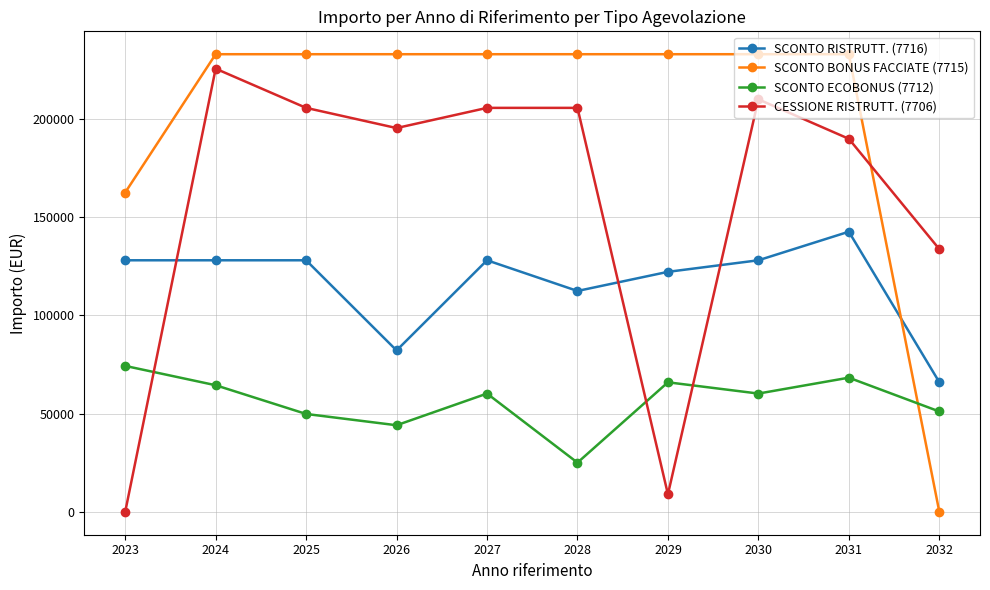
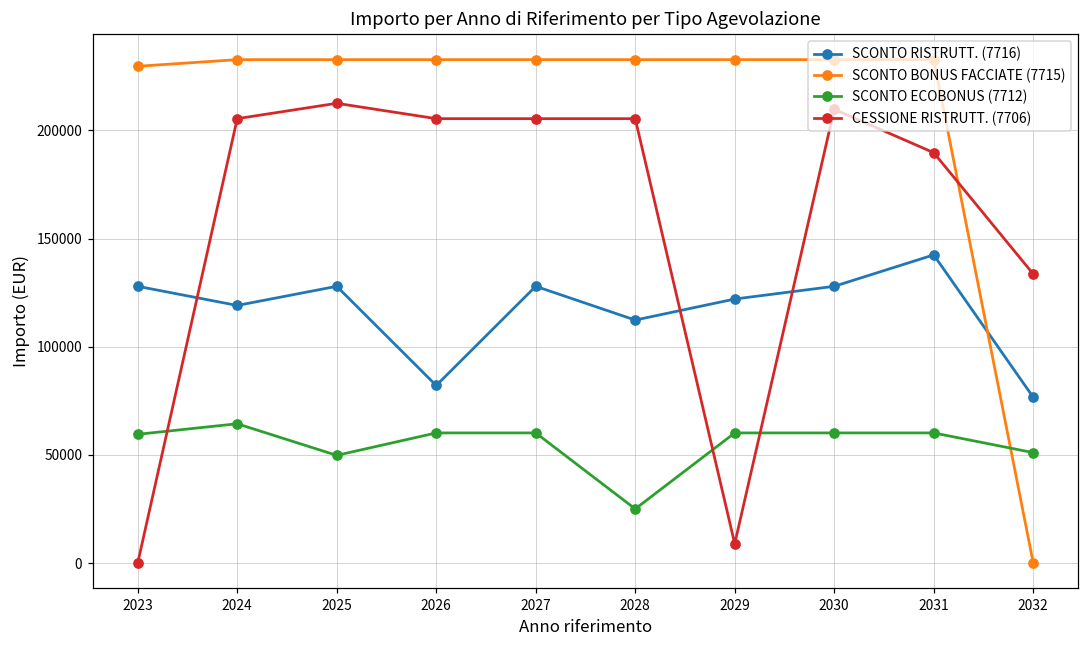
SCONTO BONUS FACCIATE (7715), 2023: 162000 -> 230000
SCONTO ECOBONUS (7712), 2023: 74000 -> 60000
SCONTO RISTRUTT. (7716), 2024: 128000 -> 119000
CESSIONE RISTRUTT. (7706), 2024: 225000 -> 205000
CESSIONE RISTRUTT. (7706), 2025: 205000 -> 213000
SCONTO ECOBONUS (7712), 2026: 44000 -> 60000
CESSIONE RISTRUTT. (7706), 2026: 195000 -> 205000
SCONTO ECOBONUS (7712), 2029: 66000 -> 60000
SCONTO ECOBONUS (7712), 2031: 68000 -> 60000
SCONTO RISTRUTT. (7716), 2032: 66000 -> 77000
